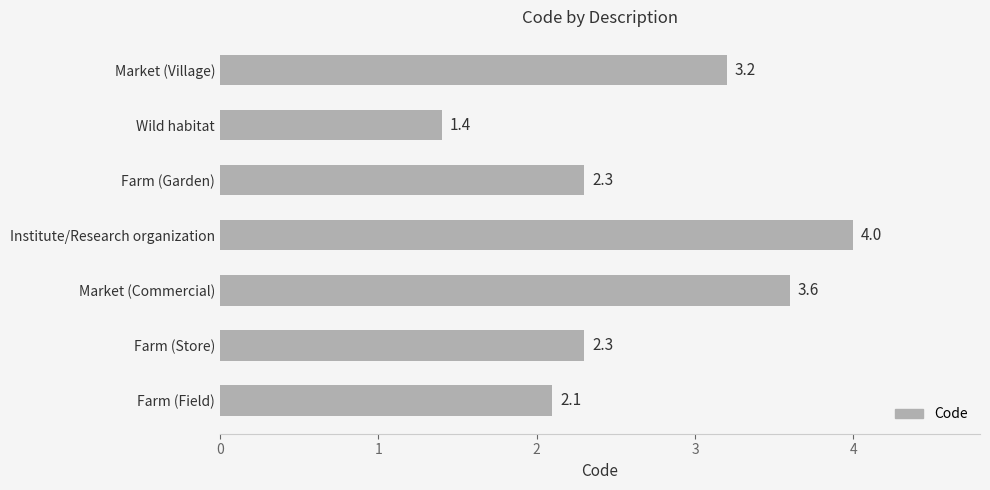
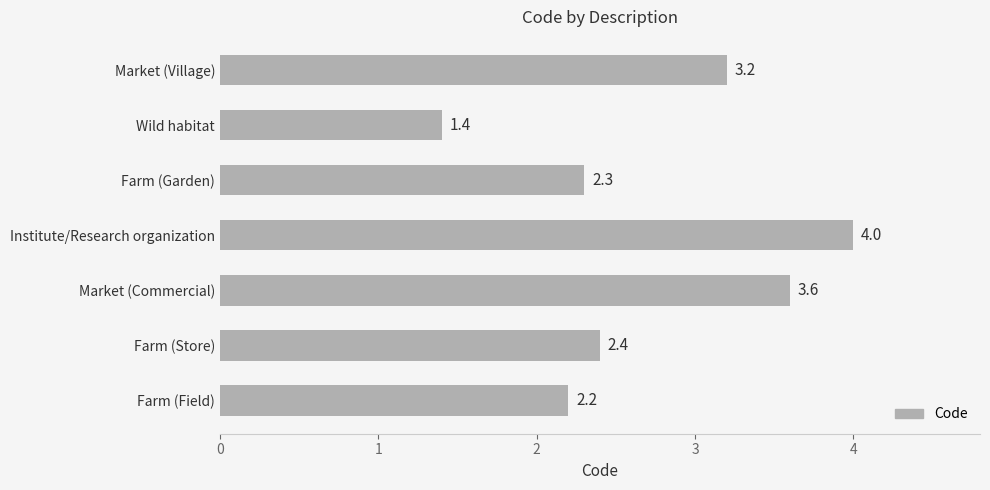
Farm (Store): 2.3 -> 2.4
Farm (Field): 2.1 -> 2.2
